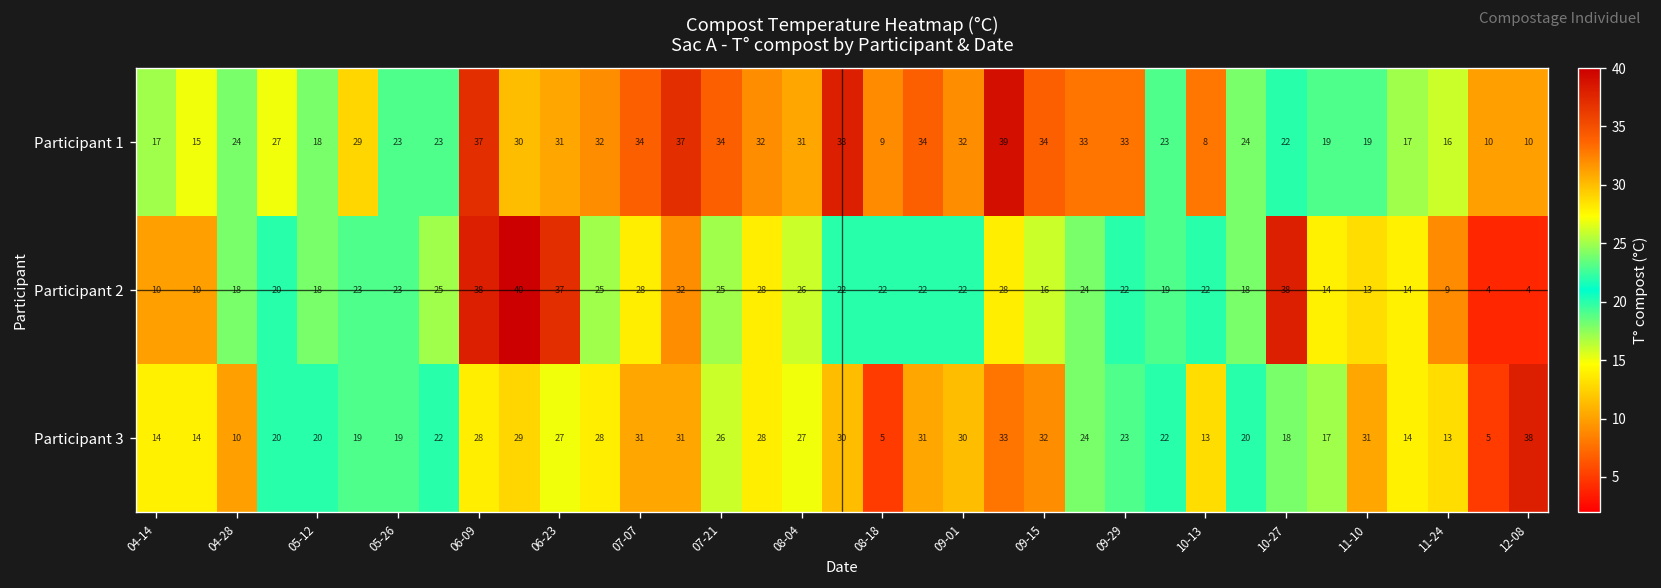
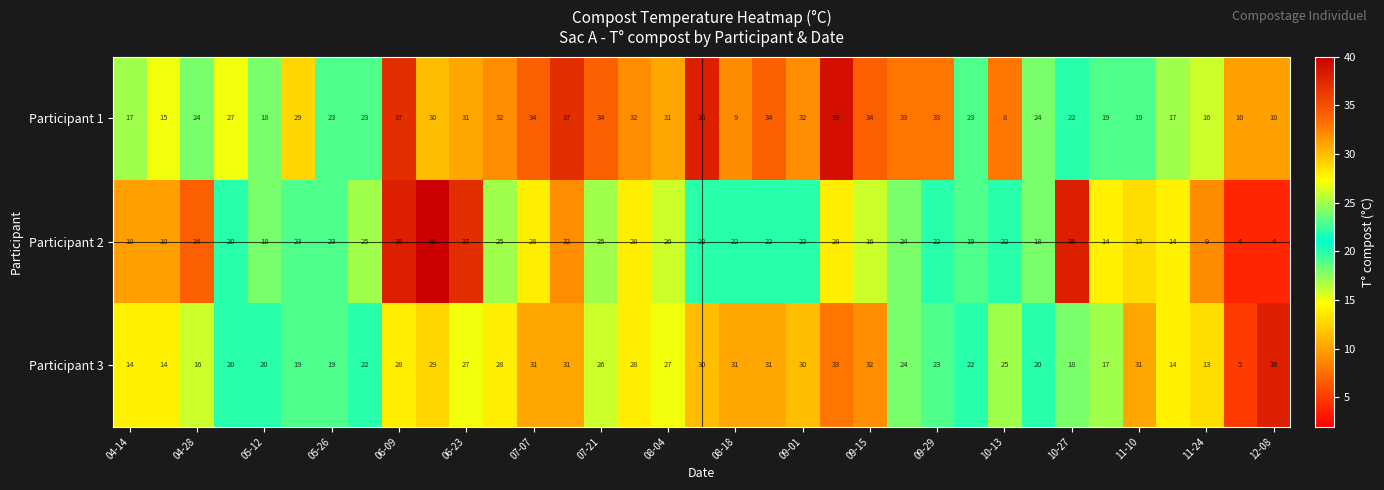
Participant 2, 04-28: 18 -> 34
Participant 3, 04-28: 10 -> 16
Participant 3, 08-18: 5 -> 31
Participant 3, 10-13: 13 -> 25
